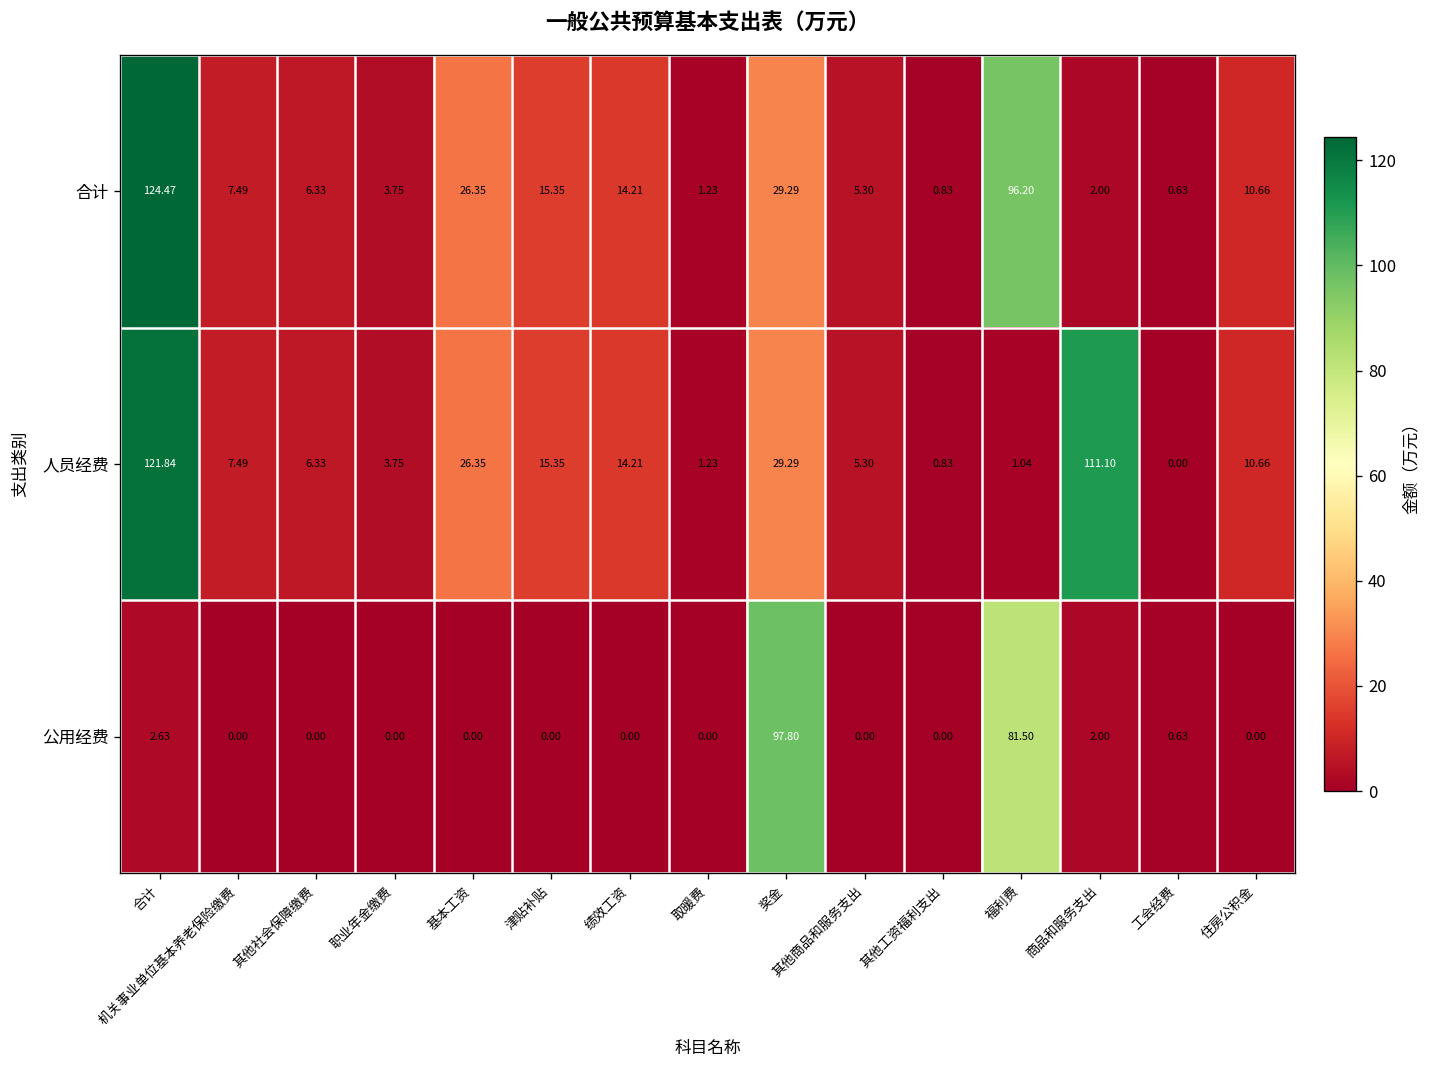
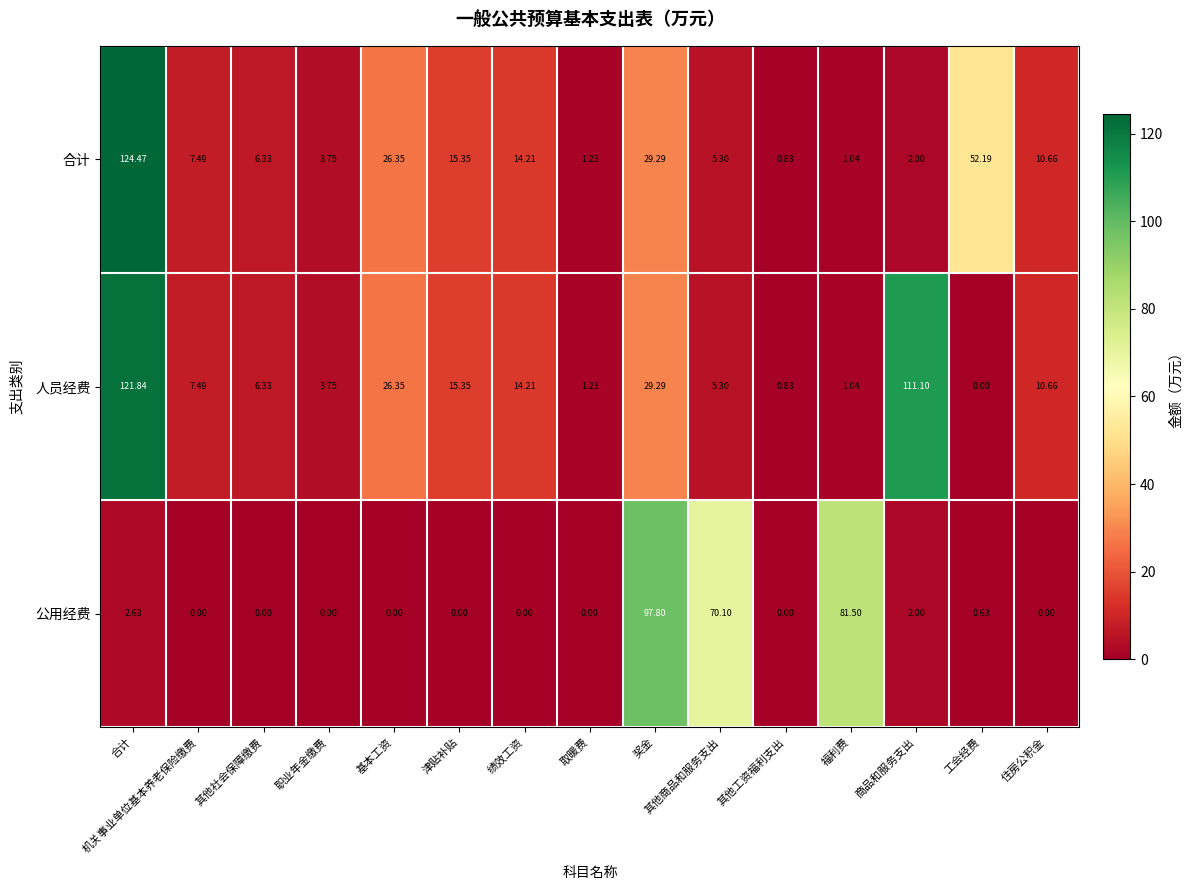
合计, 福利费: 96.20 -> 1.04
合计, 工会经费: 0.63 -> 52.19
公用经费, 其他商品和服务支出: 0.00 -> 70.10
